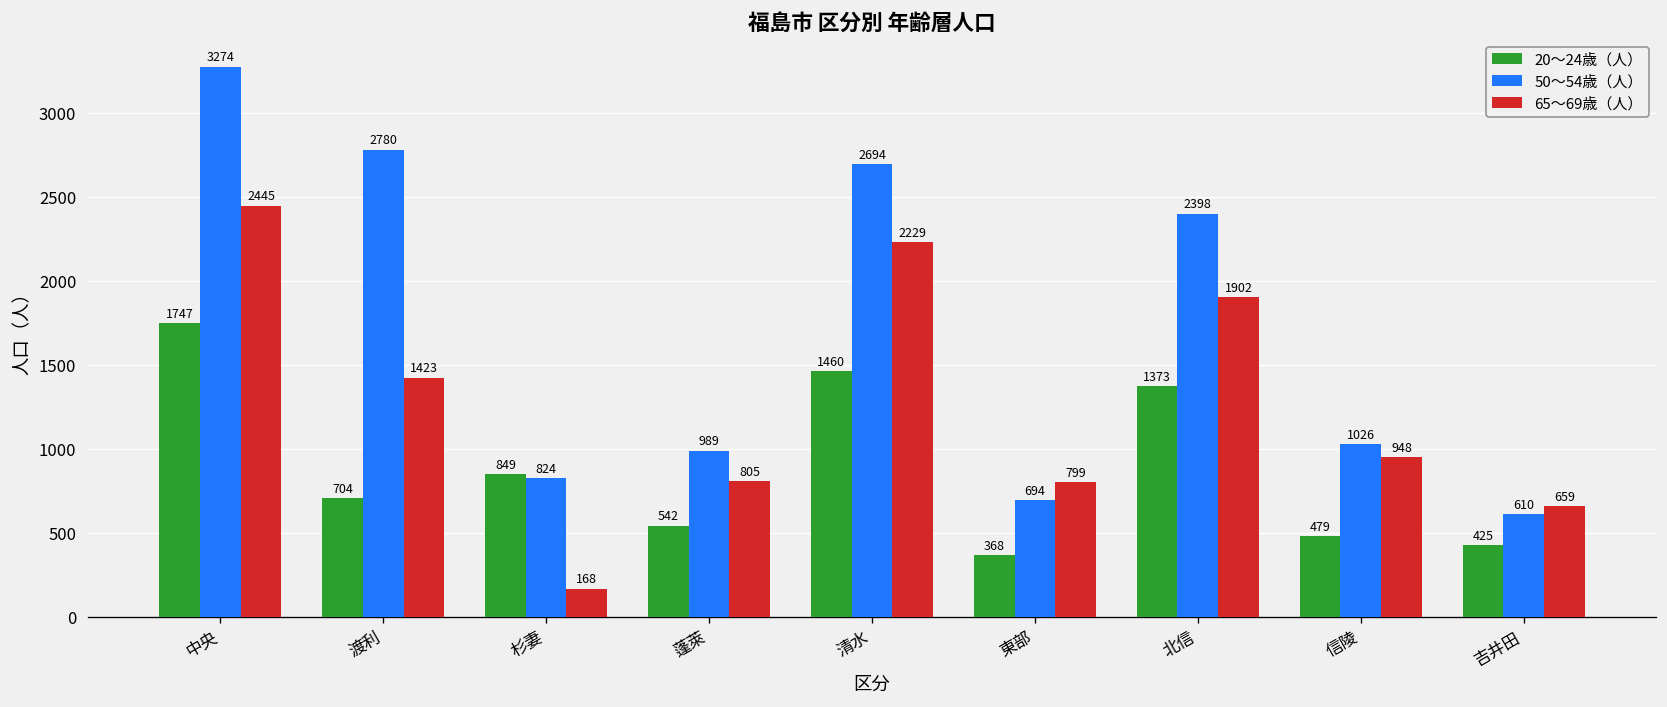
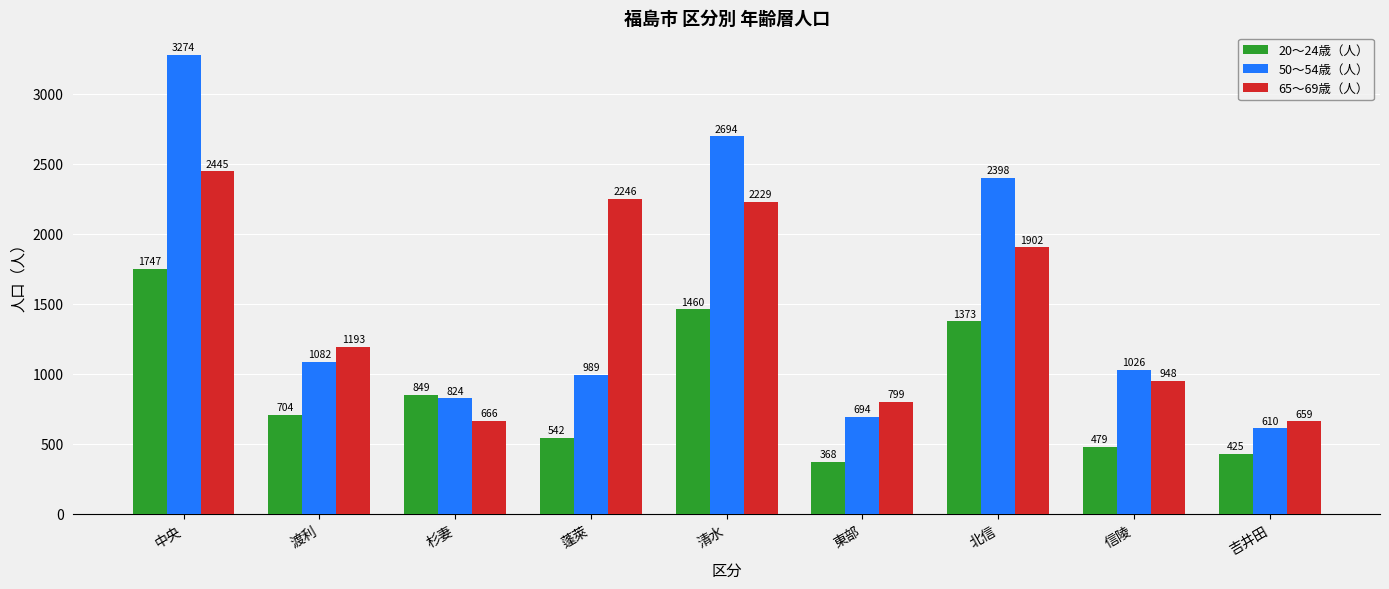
50～54歳（人）, 渡利: 2780 -> 1082
65～69歳（人）, 渡利: 1423 -> 1193
65～69歳（人）, 杉妻: 168 -> 666
65～69歳（人）, 蓬萊: 805 -> 2246
